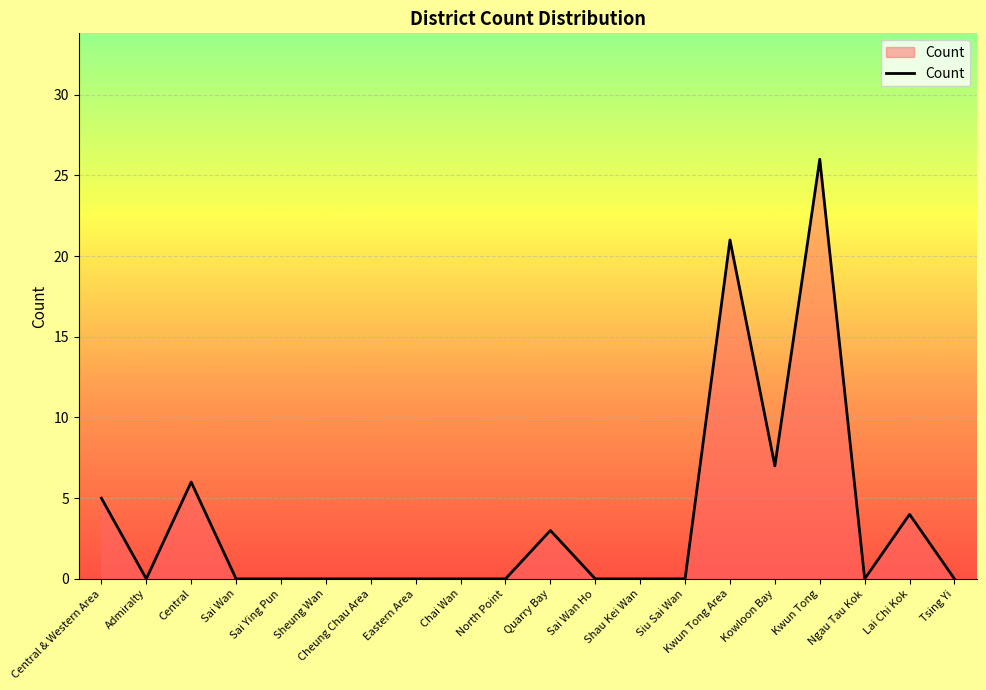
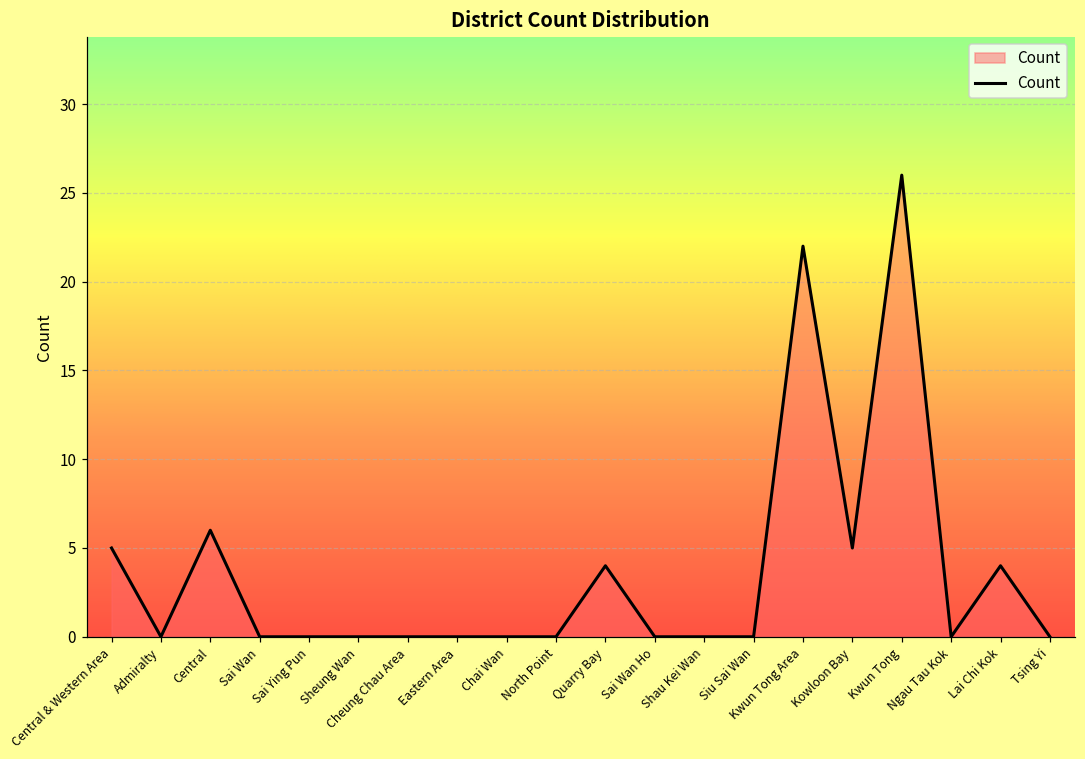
Quarry Bay: 3 -> 4
Kwun Tong Area: 21 -> 22
Kowloon Bay: 7 -> 5
